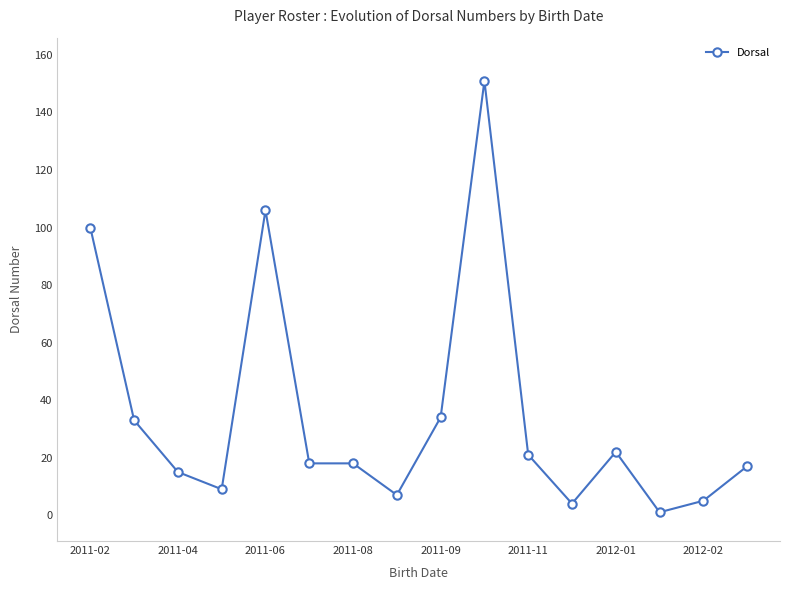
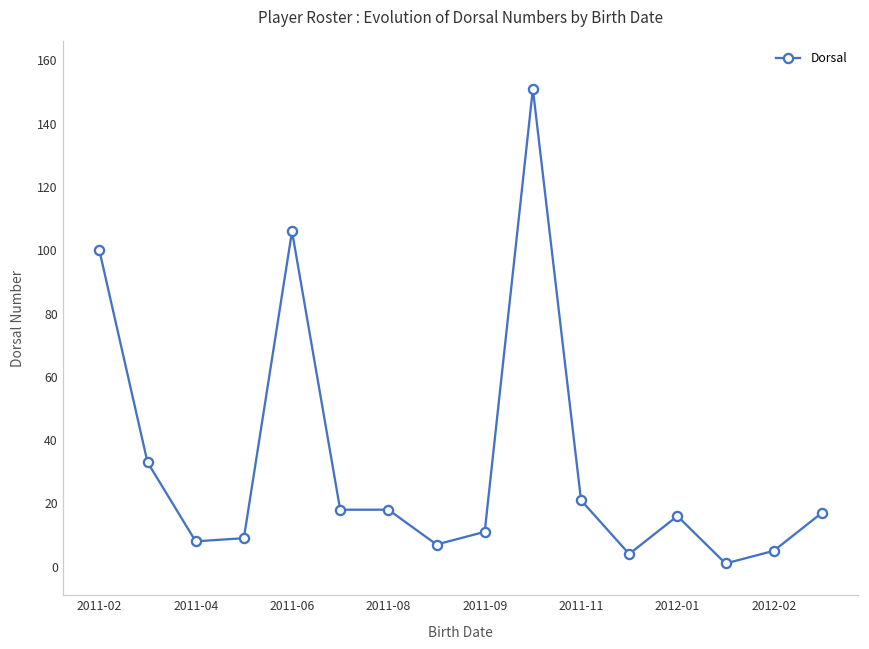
2011-04: 15 -> 8
2011-09: 34 -> 11
2012-01: 22 -> 16
